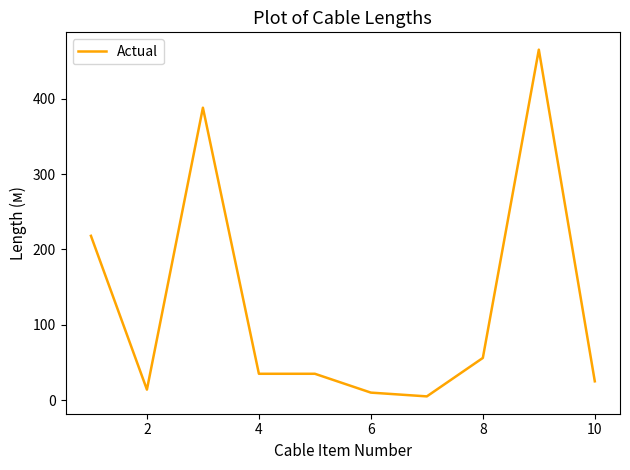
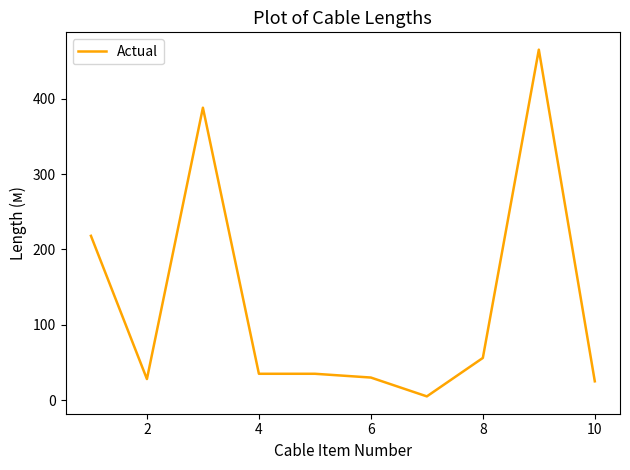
2: 10 -> 30
6: 10 -> 30
